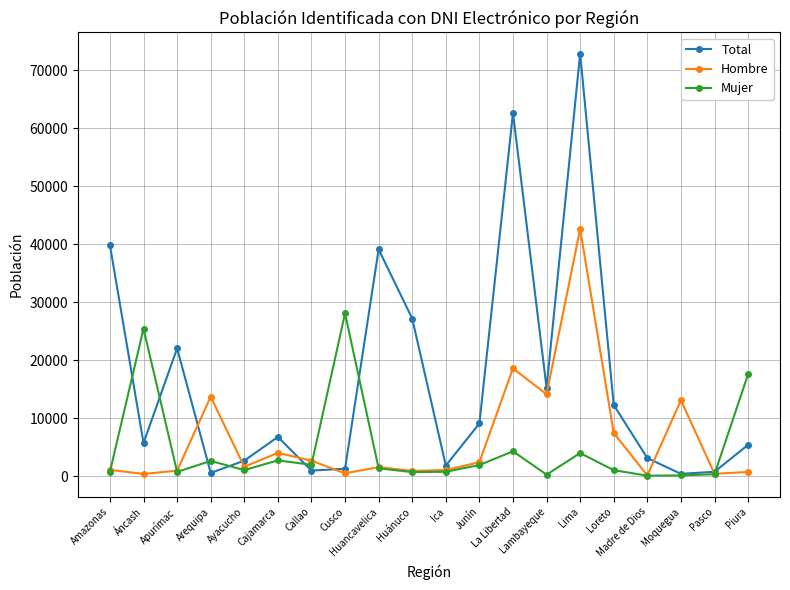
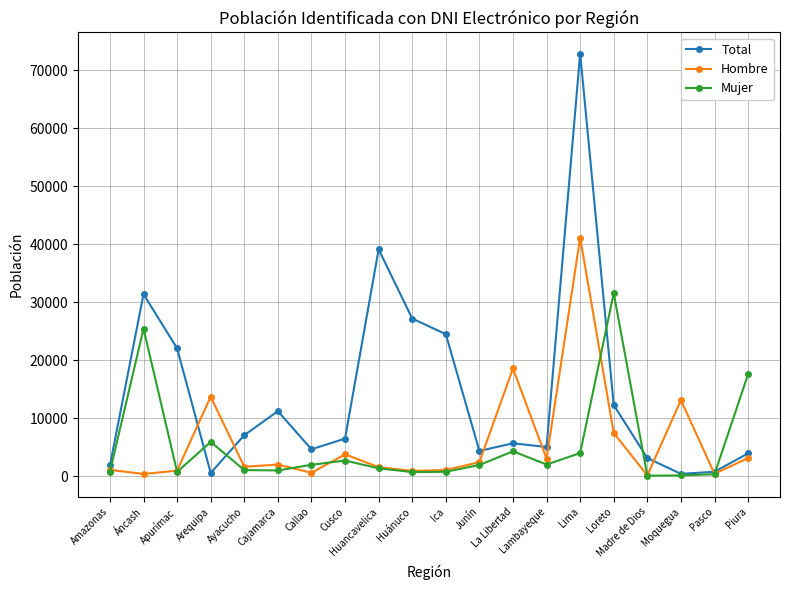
Total, Amazonas: 40000 -> 2000
Total, Áncash: 6000 -> 31000
Mujer, Arequipa: 3000 -> 6000
Total, Ayacucho: 3000 -> 7000
Total, Cajamarca: 7000 -> 11000
Hombre, Cajamarca: 4000 -> 2000
Mujer, Cajamarca: 3000 -> 1000
Total, Callao: 1000 -> 5000
Hombre, Callao: 3000 -> 1000
Total, Cusco: 1000 -> 6000
Hombre, Cusco: 1000 -> 4000
Mujer, Cusco: 28000 -> 3000
Total, Ica: 2000 -> 25000
Total, Junín: 9000 -> 4000
Total, La Libertad: 63000 -> 6000
Total, Lambayeque: 15000 -> 5000
Hombre, Lambayeque: 14000 -> 3000
Mujer, Lambayeque: 0 -> 2000
Hombre, Lima: 43000 -> 41000
Mujer, Loreto: 1000 -> 32000
Total, Piura: 5000 -> 4000
Hombre, Piura: 1000 -> 3000
